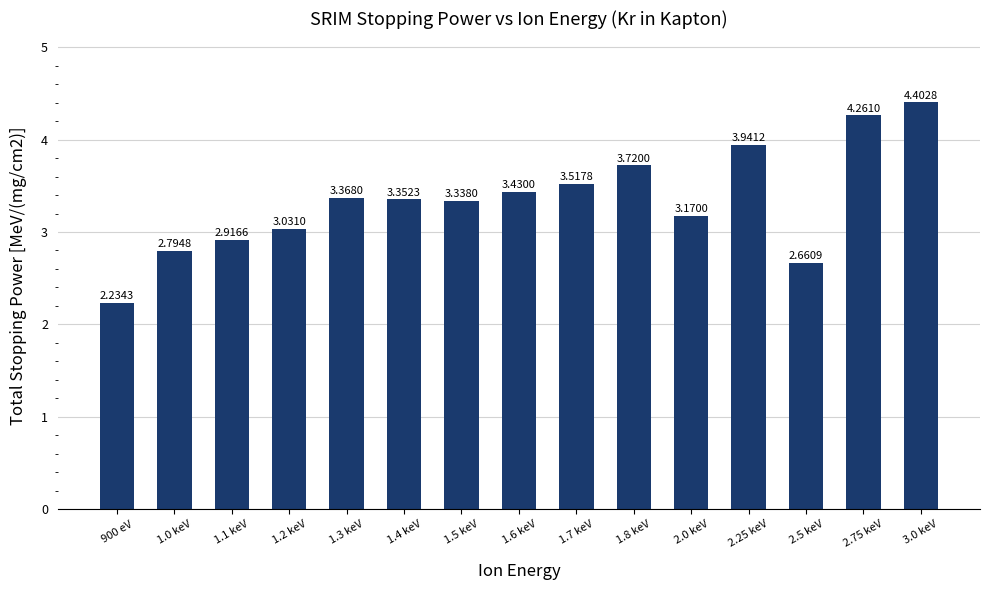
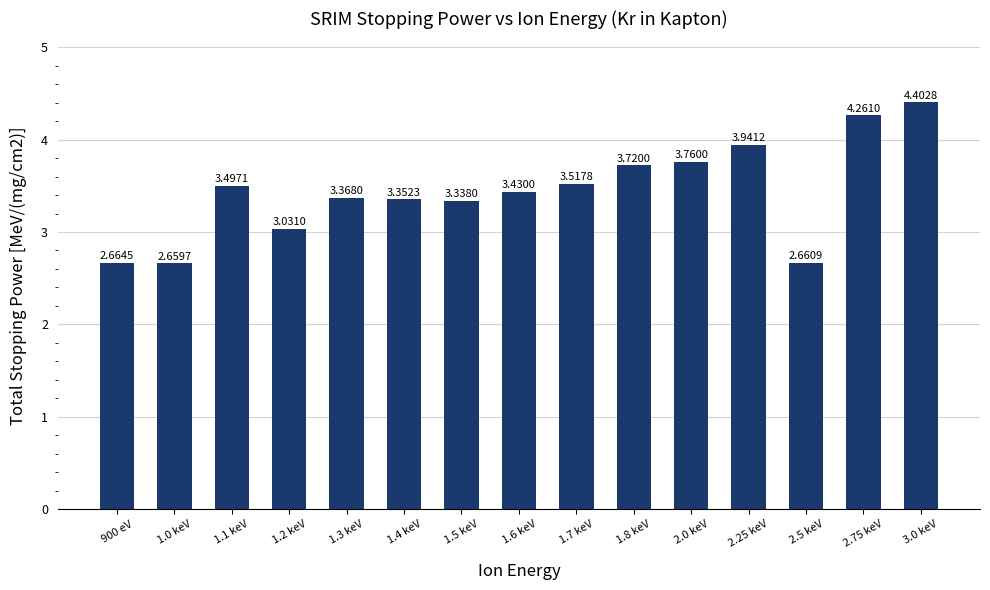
900 eV: 2.2343 -> 2.6645
1.0 keV: 2.7948 -> 2.6597
1.1 keV: 2.9166 -> 3.4971
2.0 keV: 3.1700 -> 3.7600
